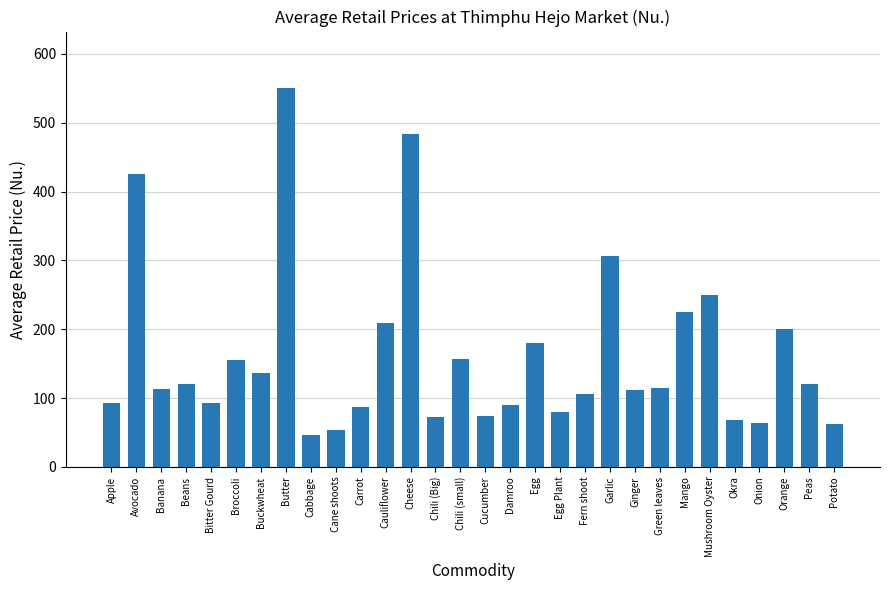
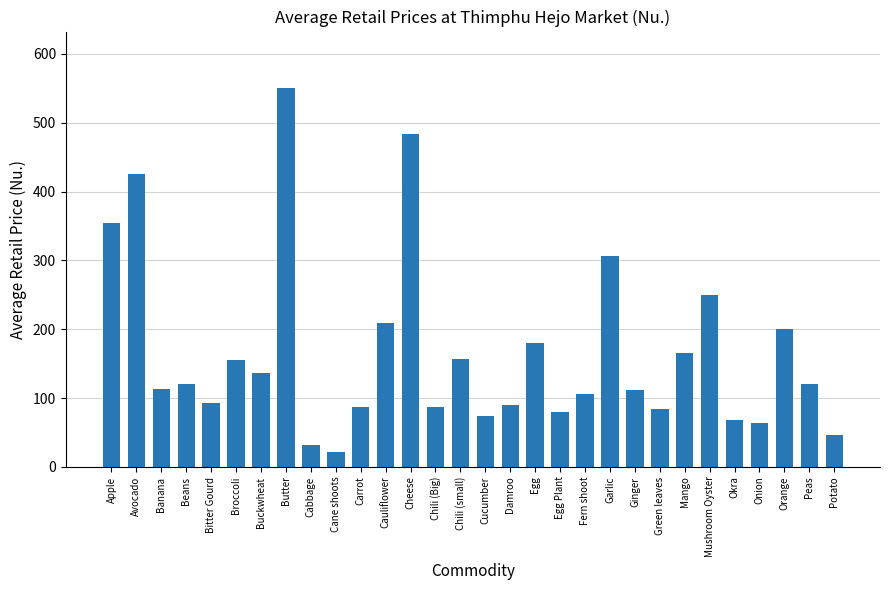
Apple: 90 -> 350
Cabbage: 50 -> 30
Cane shoots: 50 -> 20
Chili (Big): 70 -> 90
Green leaves: 110 -> 80
Mango: 230 -> 170
Potato: 60 -> 50
